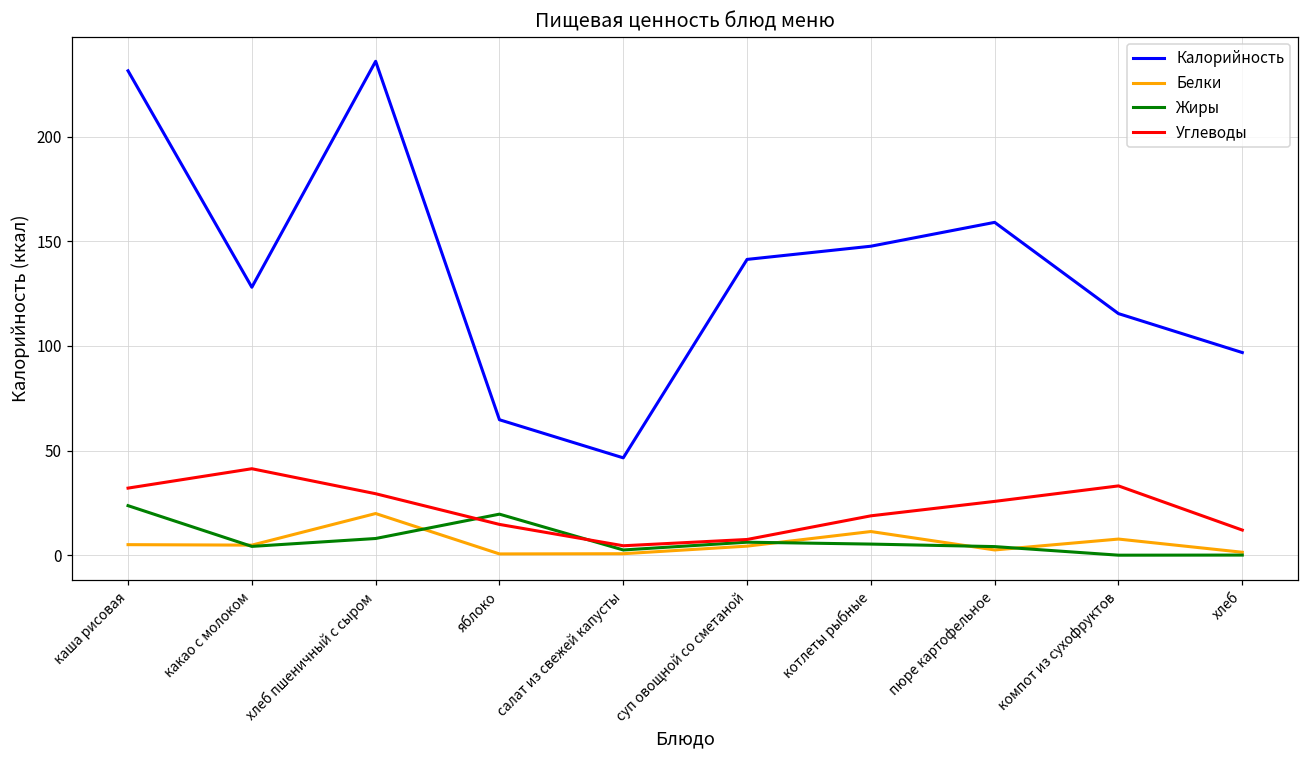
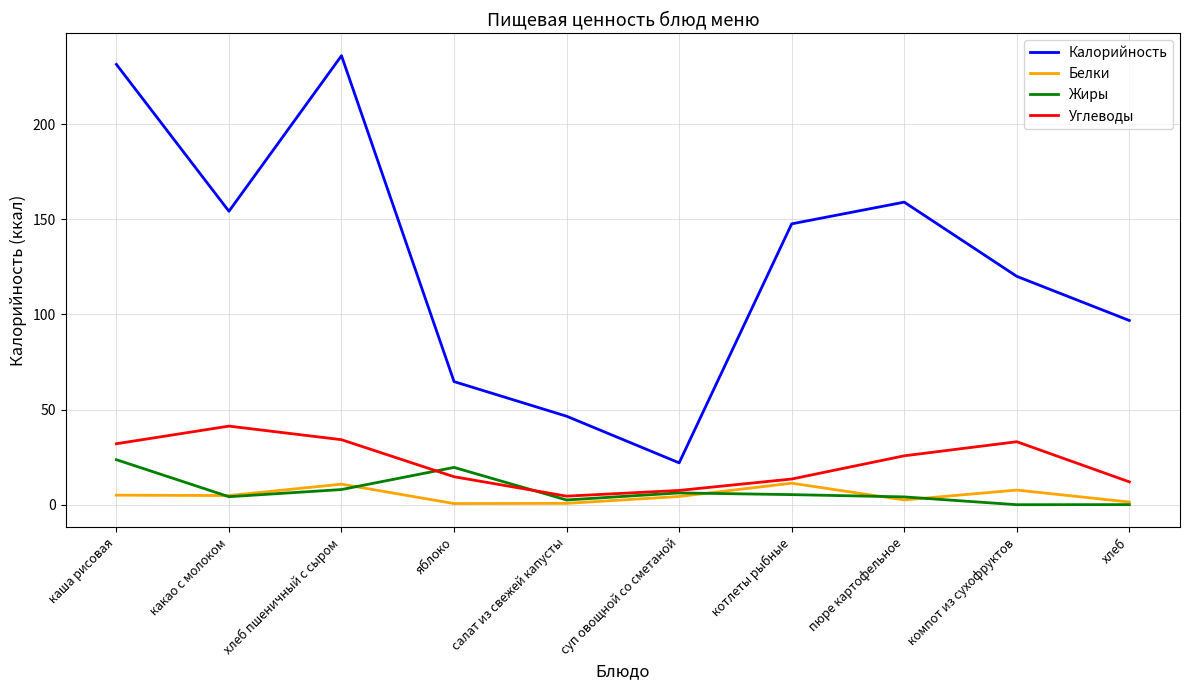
Калорийность, какао с молоком: 128 -> 154
Белки, хлеб пшеничный с сыром: 20 -> 11
Углеводы, хлеб пшеничный с сыром: 29 -> 34
Калорийность, суп овощной со сметаной: 141 -> 22
Углеводы, котлеты рыбные: 19 -> 14
Калорийность, компот из сухофруктов: 115 -> 120
